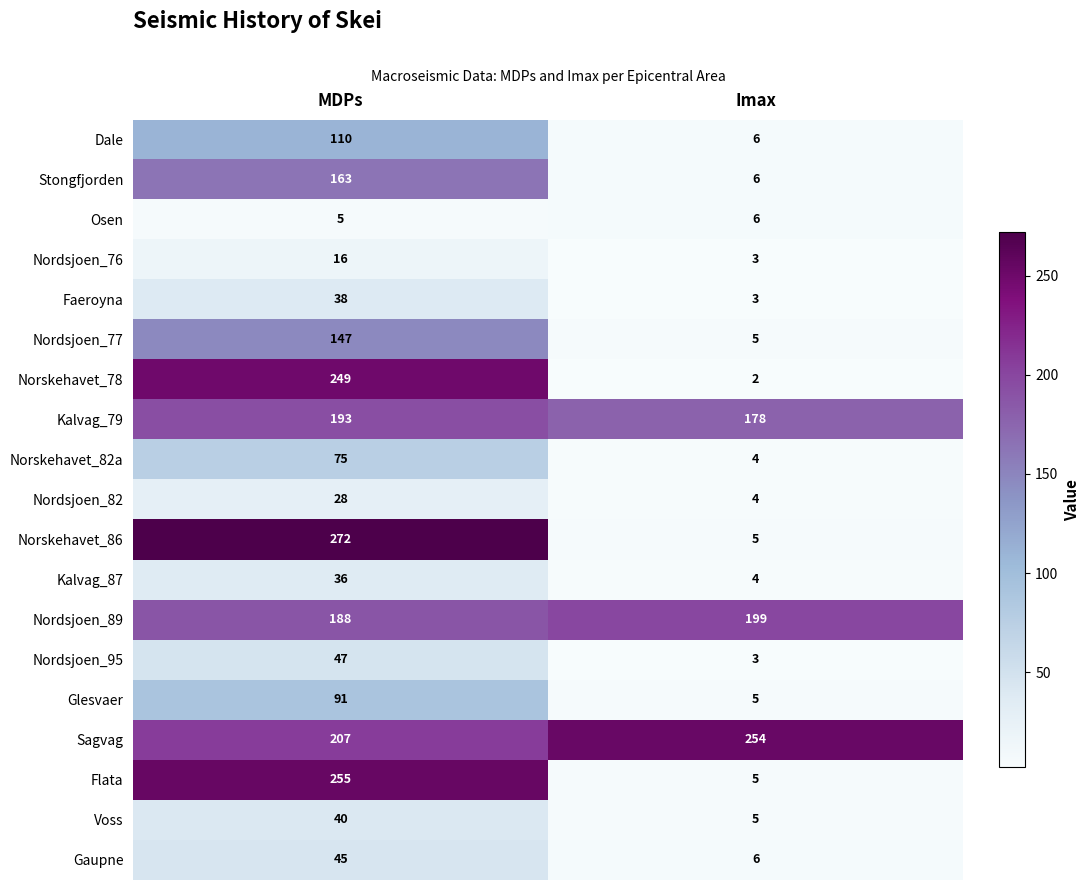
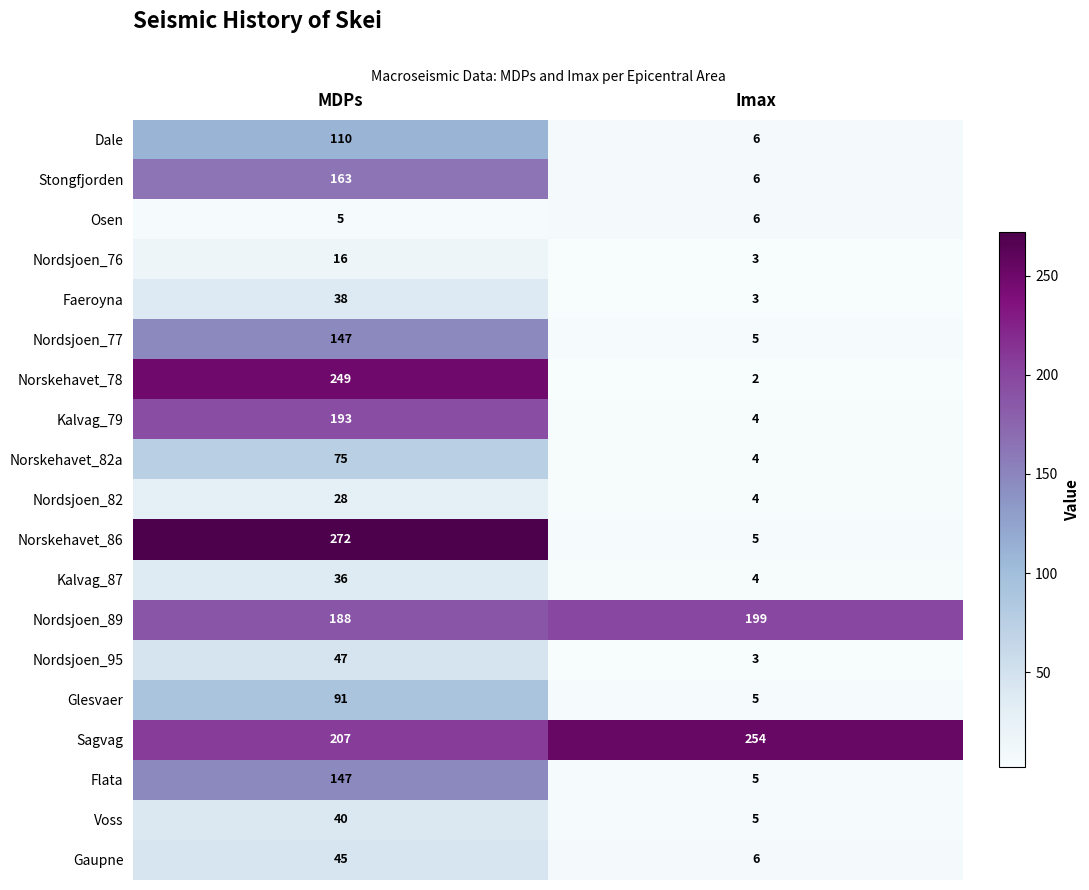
Kalvag_79, Imax: 178 -> 4
Flata, MDPs: 255 -> 147
